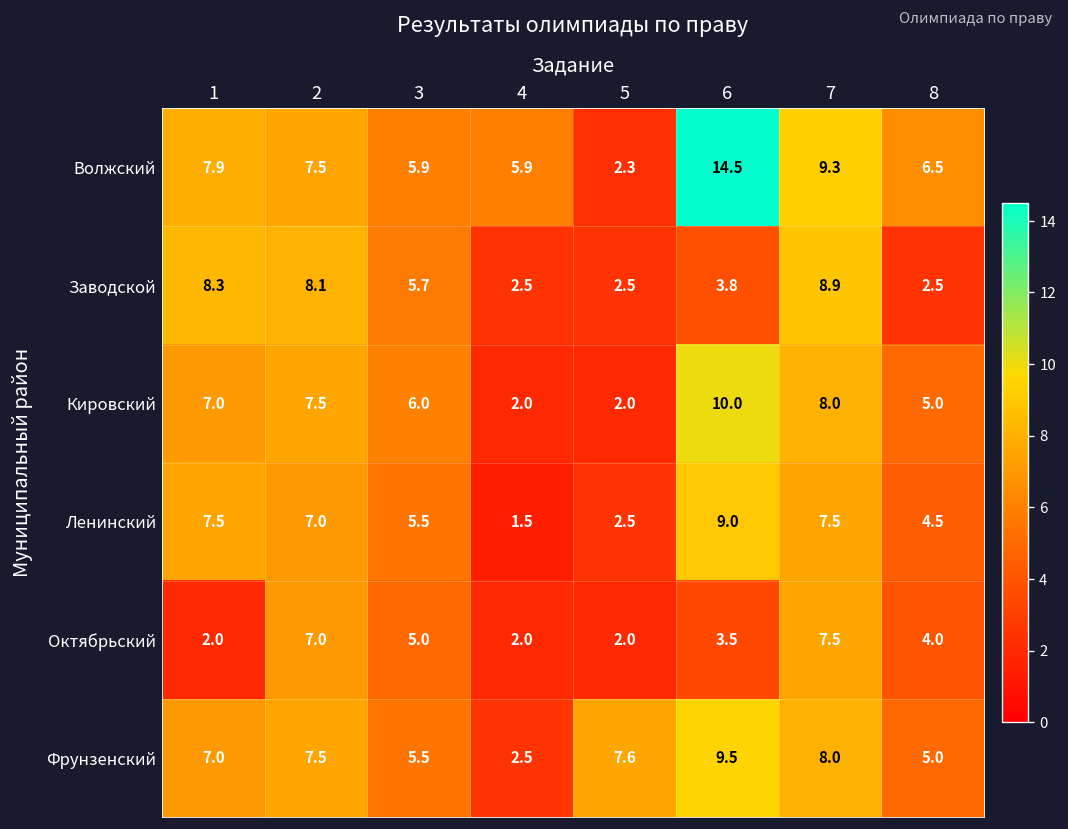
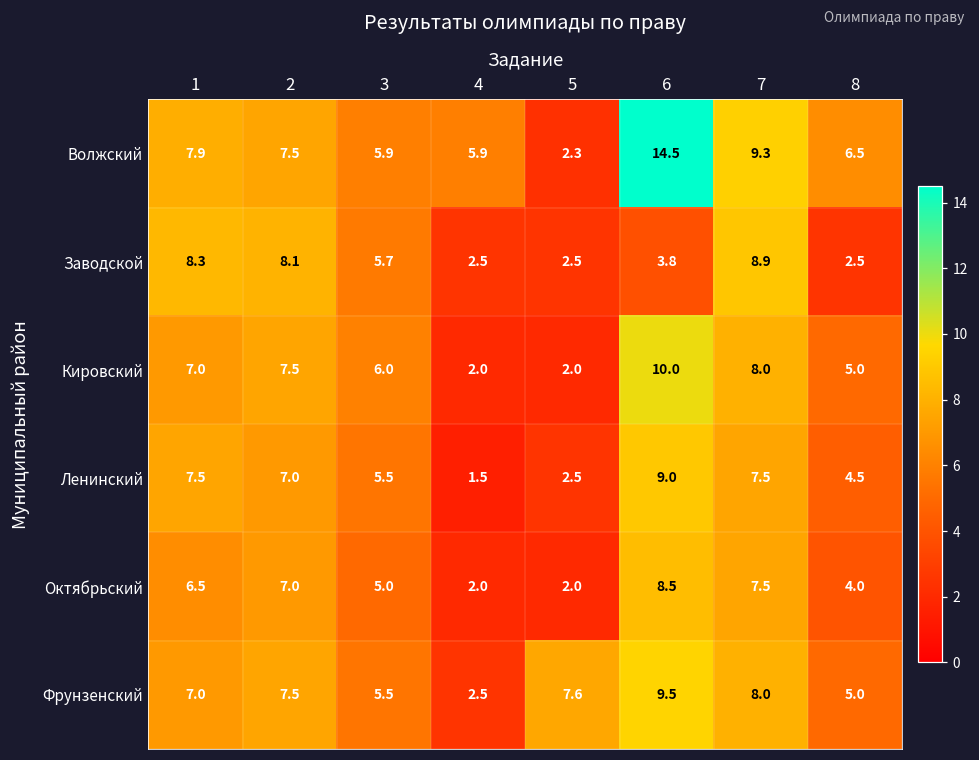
Октябрьский, 1: 2.0 -> 6.5
Октябрьский, 6: 3.5 -> 8.5
